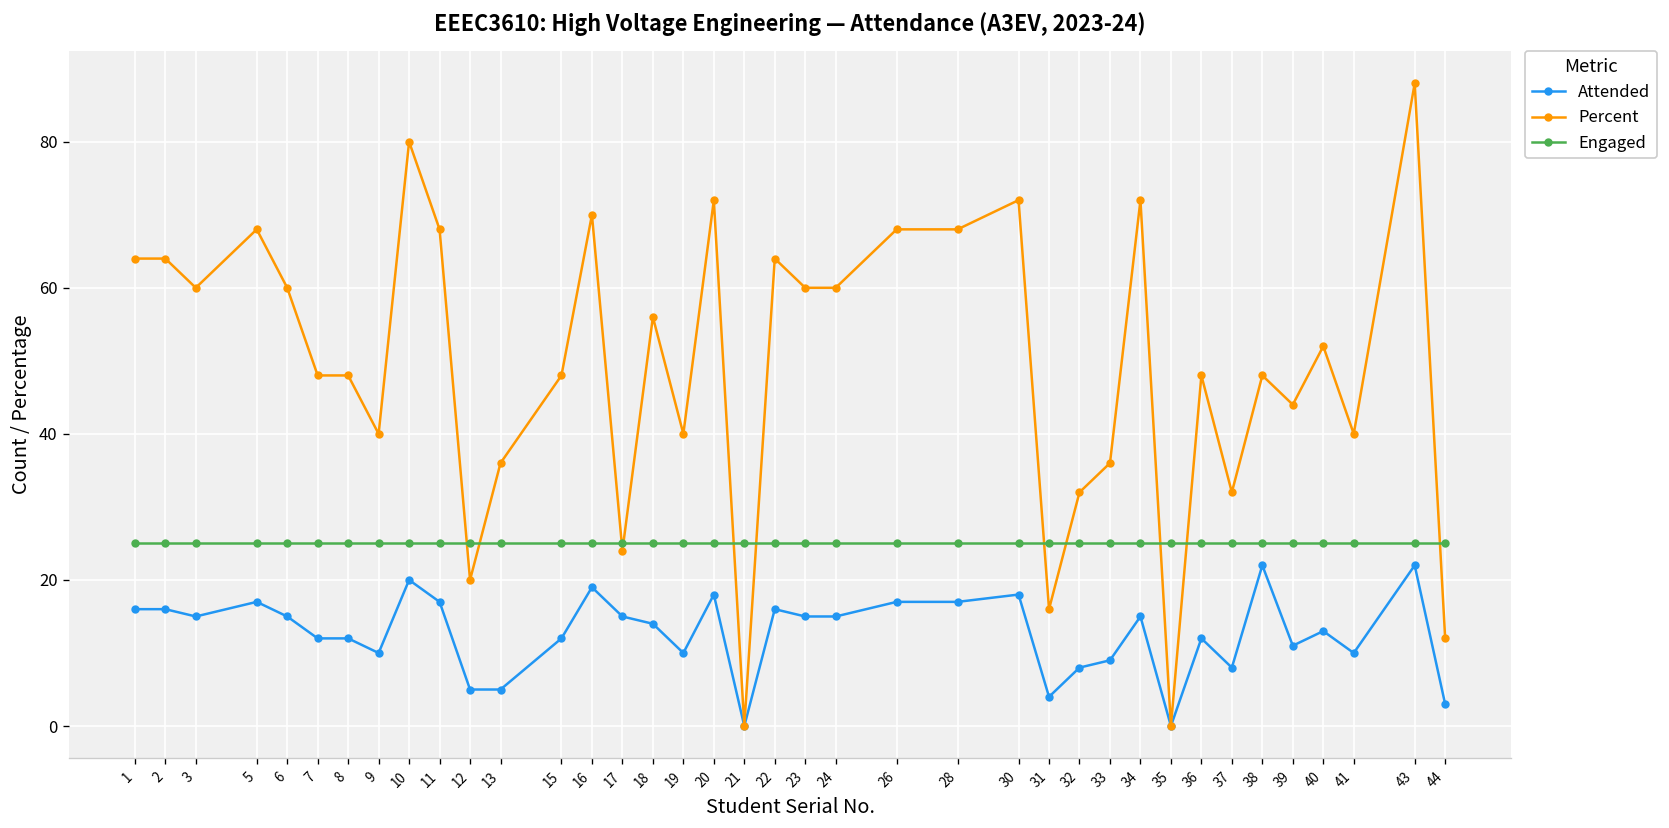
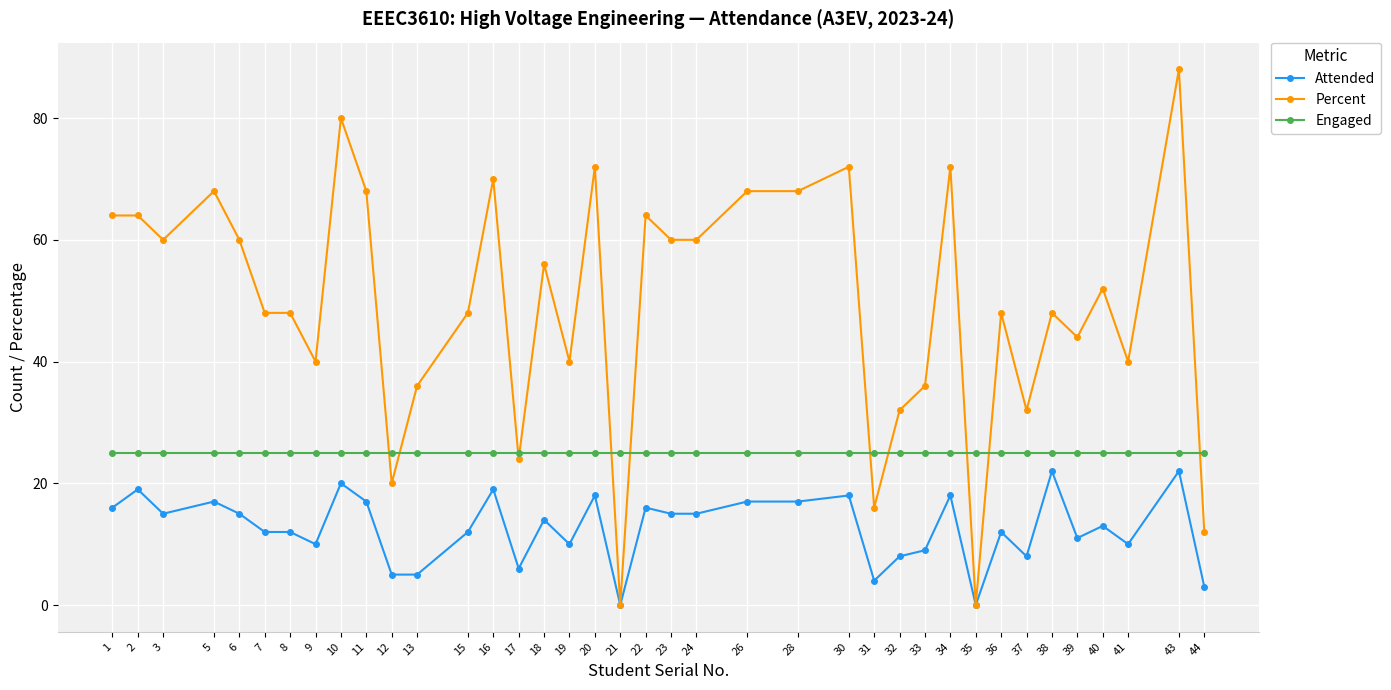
Attended, 2: 16 -> 19
Attended, 17: 15 -> 6
Attended, 34: 15 -> 18
